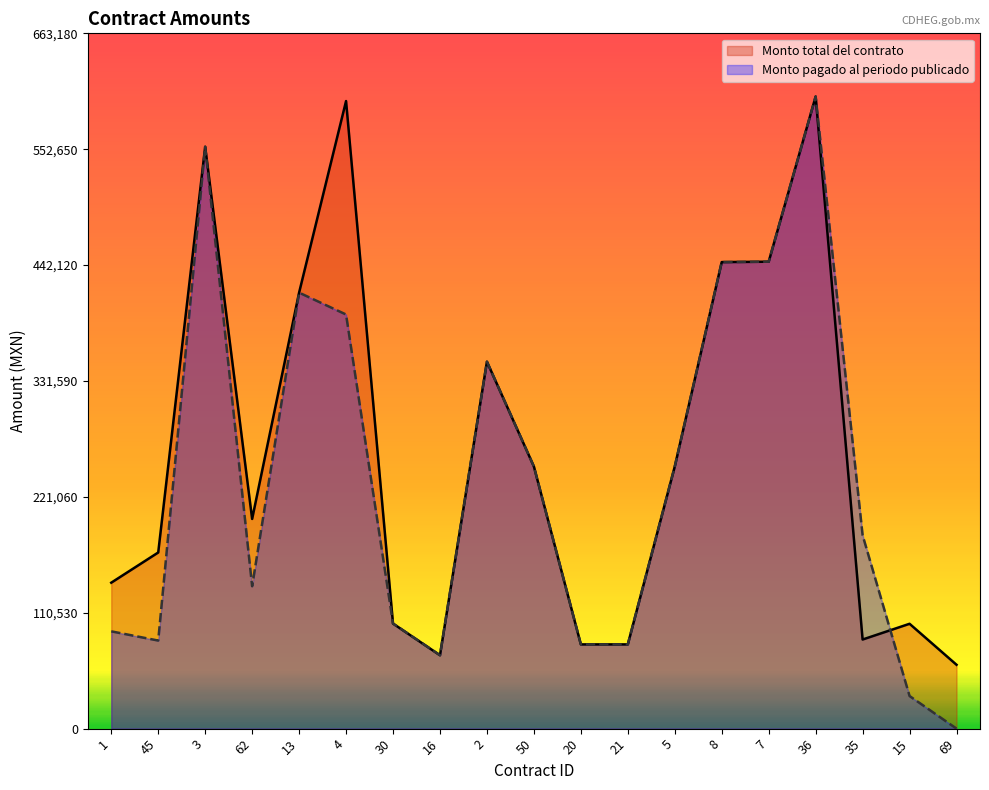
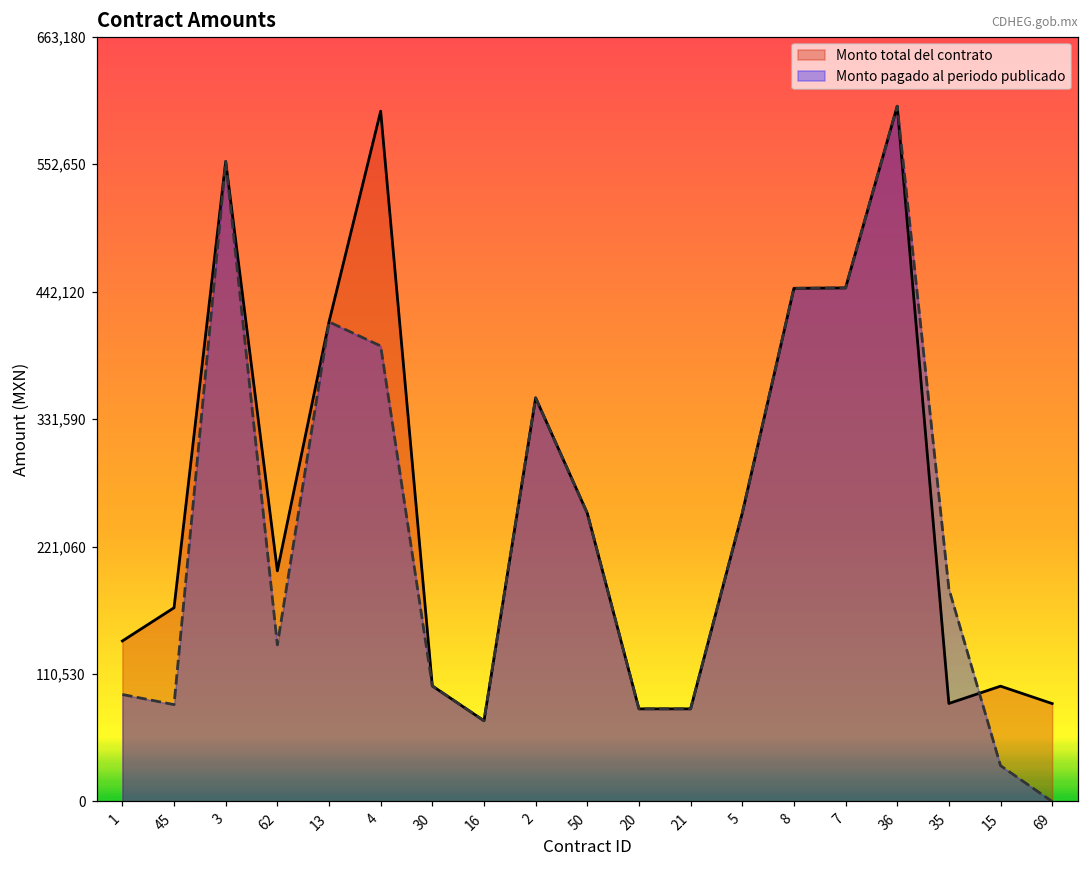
Monto total del contrato, 69: 61,000 -> 85,000
